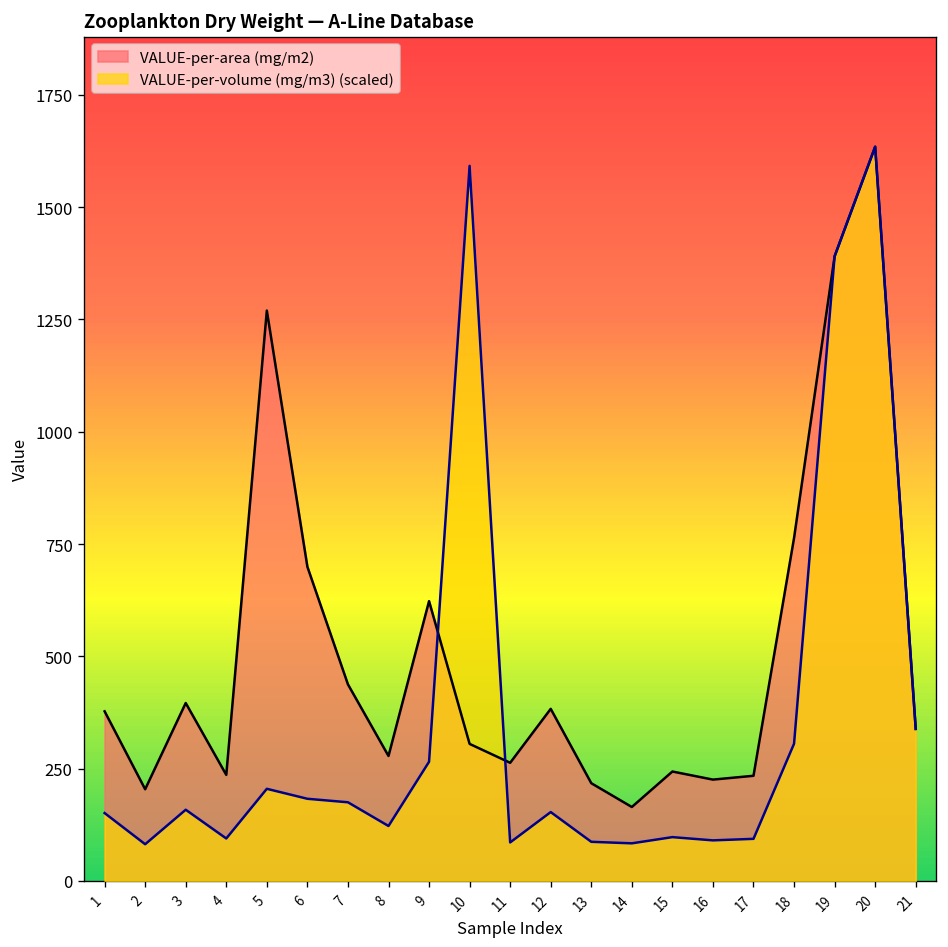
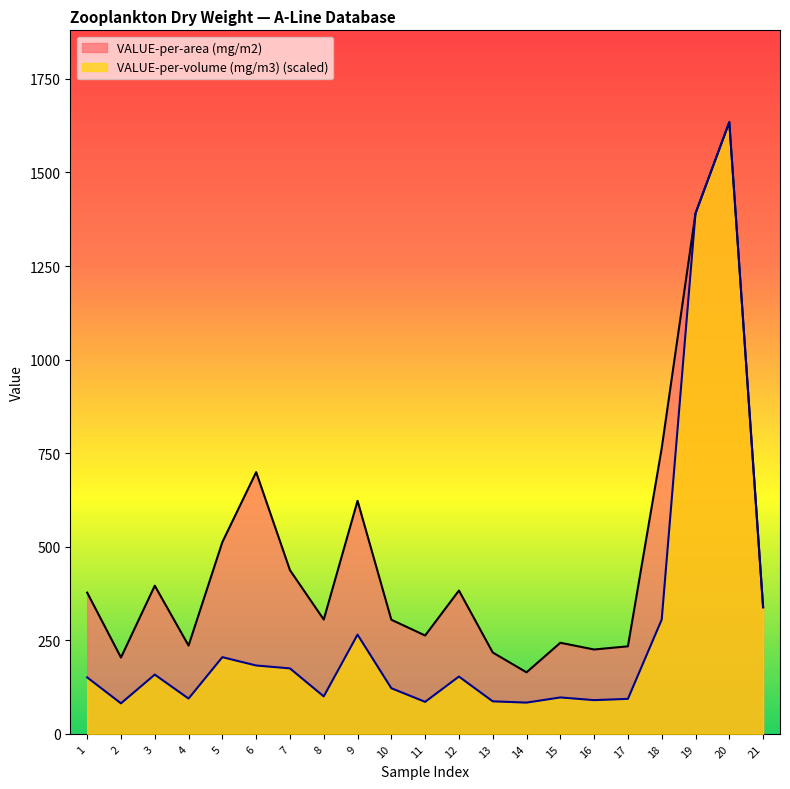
VALUE-per-area (mg/m2), 5: 1270 -> 510
VALUE-per-area (mg/m2), 8: 280 -> 310
VALUE-per-volume (mg/m3) (scaled), 8: 120 -> 100
VALUE-per-volume (mg/m3) (scaled), 10: 1590 -> 120
